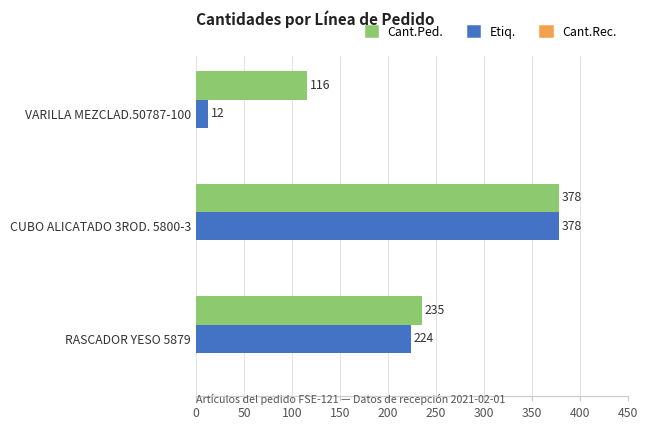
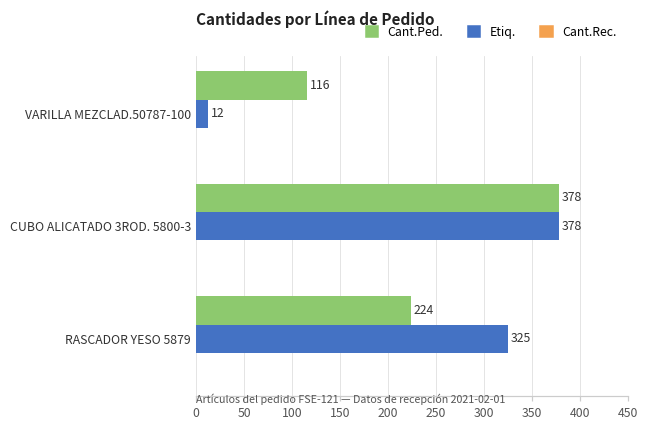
Cant.Ped., RASCADOR YESO 5879: 235 -> 224
Etiq., RASCADOR YESO 5879: 224 -> 325
